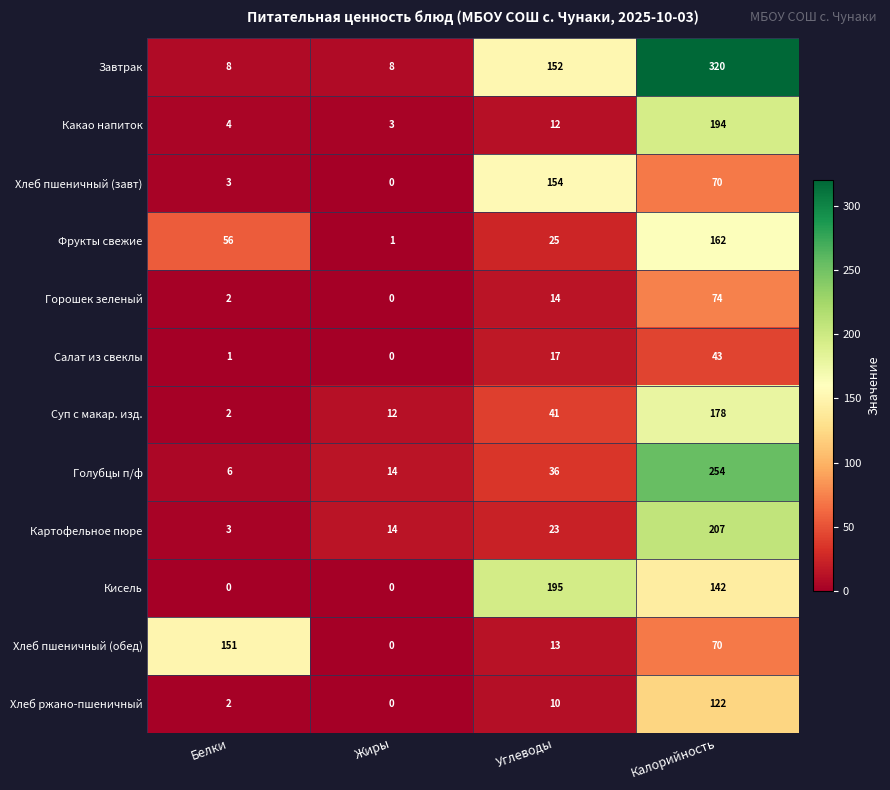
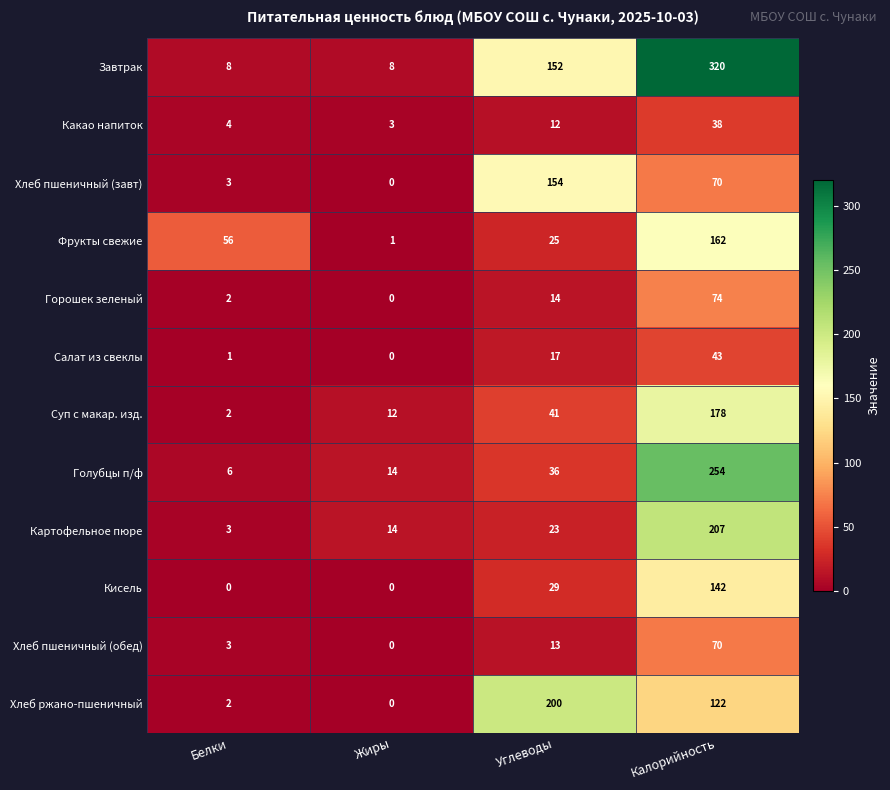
Какао напиток, Калорийность: 194 -> 38
Кисель, Углеводы: 195 -> 29
Хлеб пшеничный (обед), Белки: 151 -> 3
Хлеб ржано-пшеничный, Углеводы: 10 -> 200
